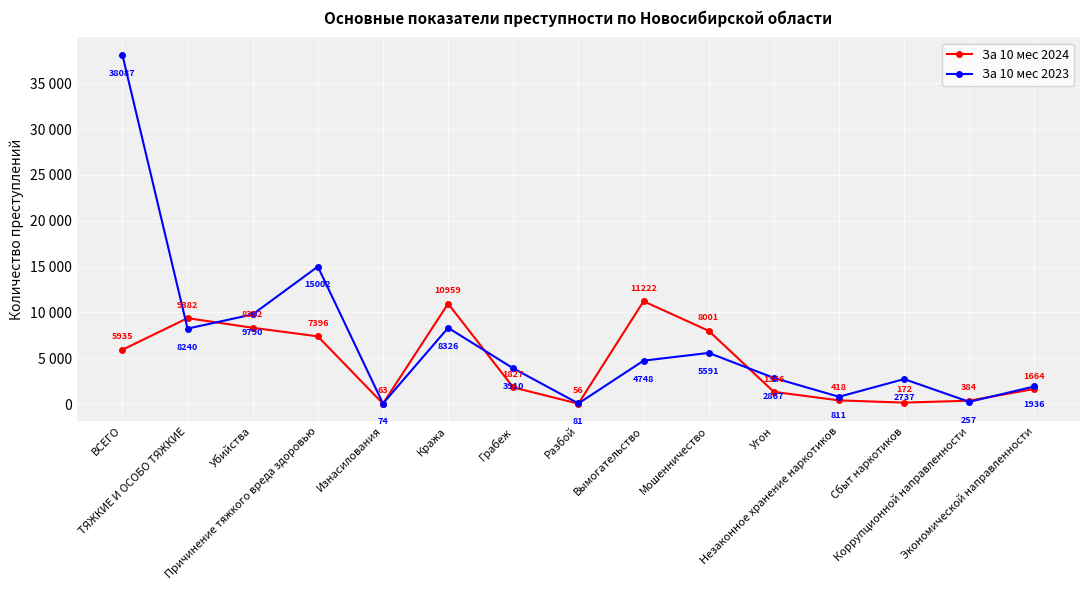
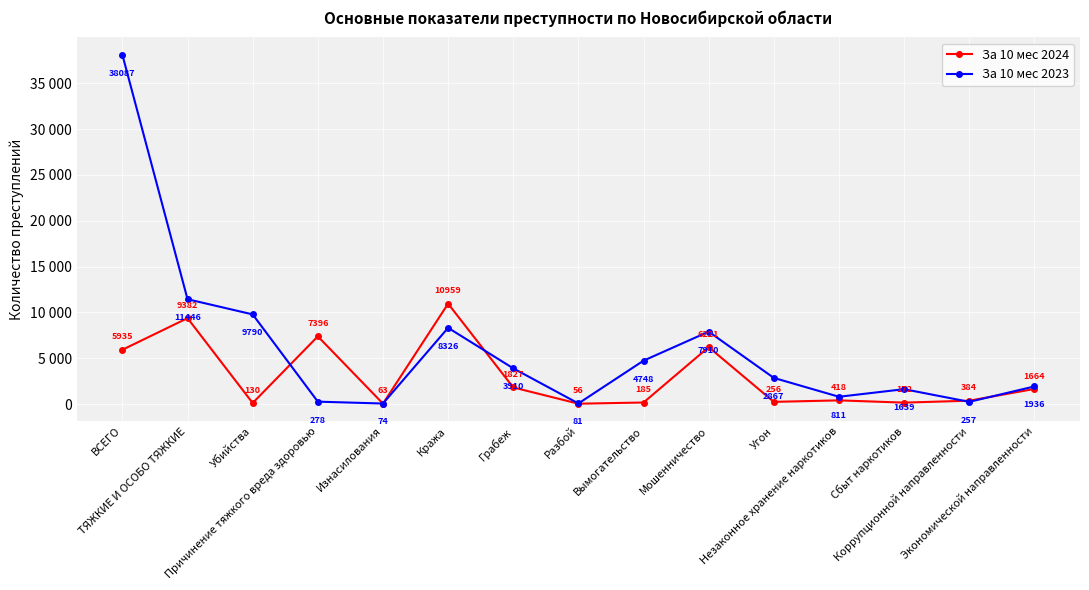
За 10 мес 2023, ТЯЖКИЕ И ОСОБО ТЯЖКИЕ: 8240 -> 11446
За 10 мес 2024, Убийства: 8332 -> 130
За 10 мес 2023, Причинение тяжкого вреда здоровью: 15002 -> 278
За 10 мес 2024, Вымогательство: 11222 -> 185
За 10 мес 2024, Мошенничество: 8001 -> 6221
За 10 мес 2023, Мошенничество: 5591 -> 7910
За 10 мес 2024, Угон: 1346 -> 256
За 10 мес 2023, Сбыт наркотиков: 2737 -> 1639
